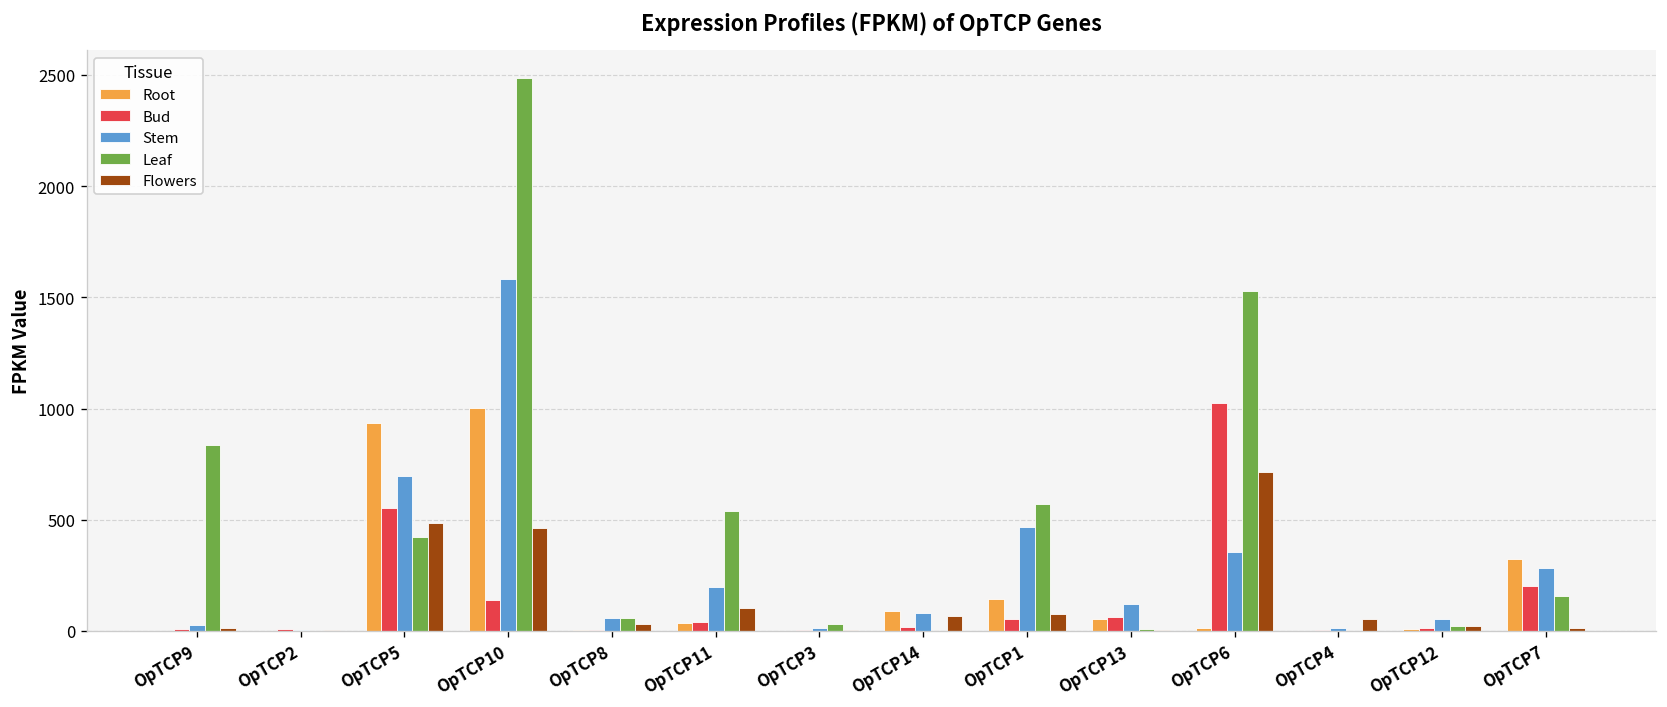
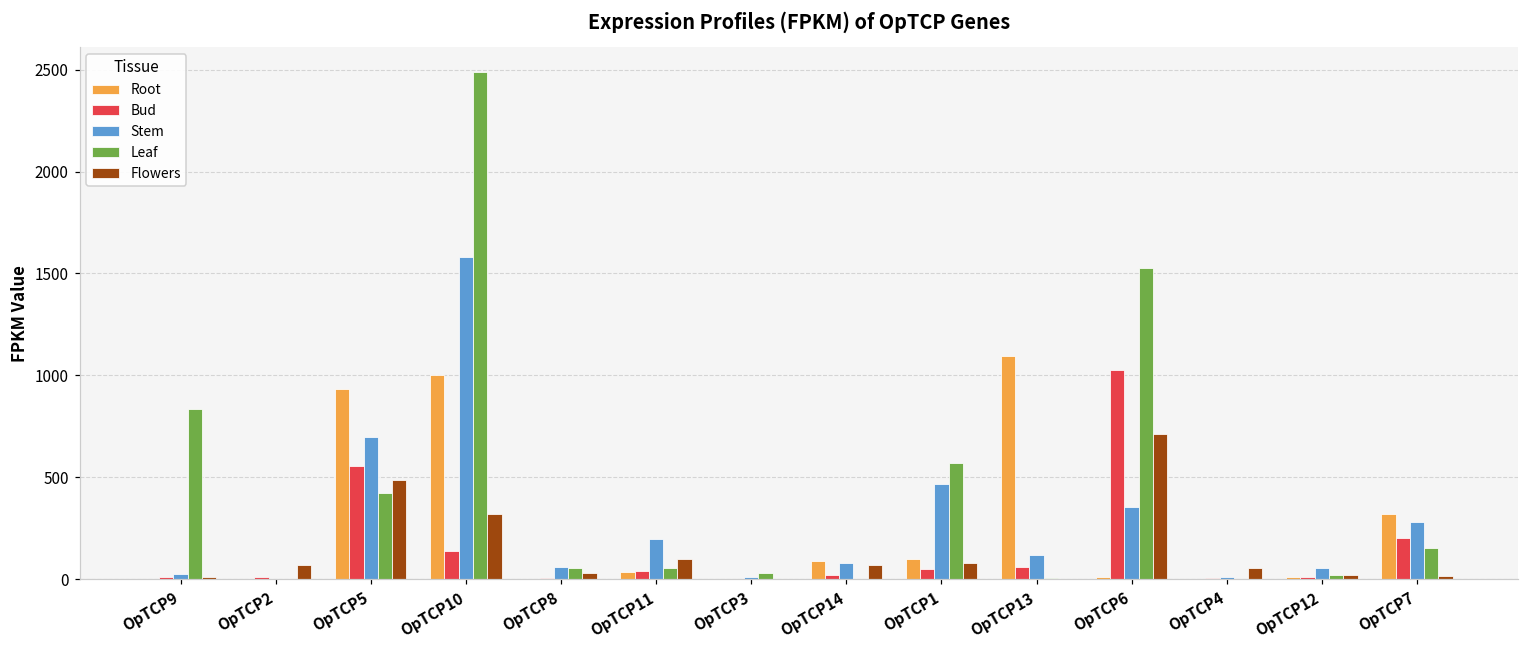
Flowers, OpTCP2: 10 -> 70
Flowers, OpTCP10: 460 -> 320
Leaf, OpTCP11: 540 -> 60
Root, OpTCP1: 140 -> 100
Root, OpTCP13: 50 -> 1100
